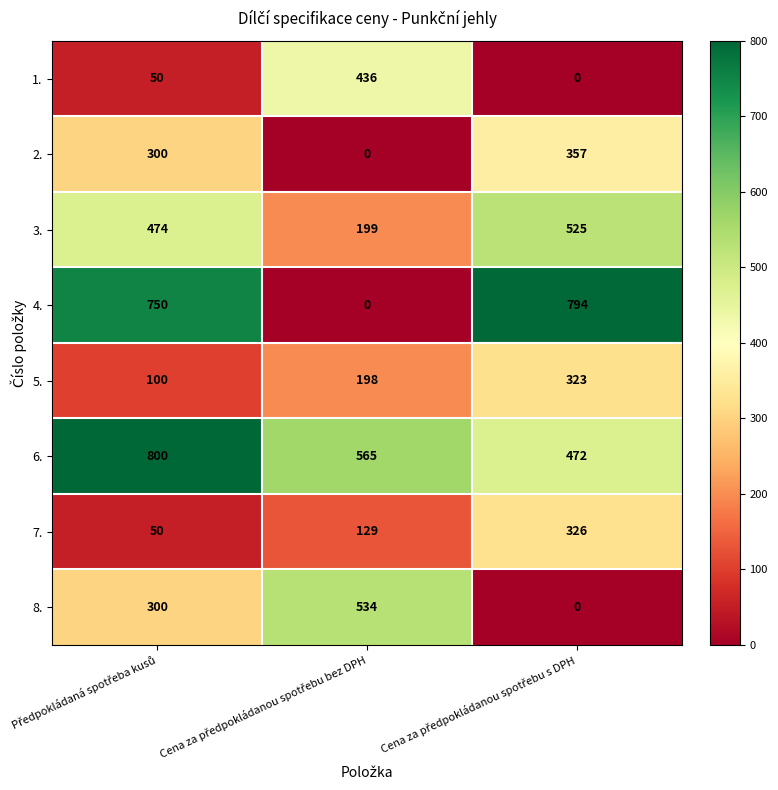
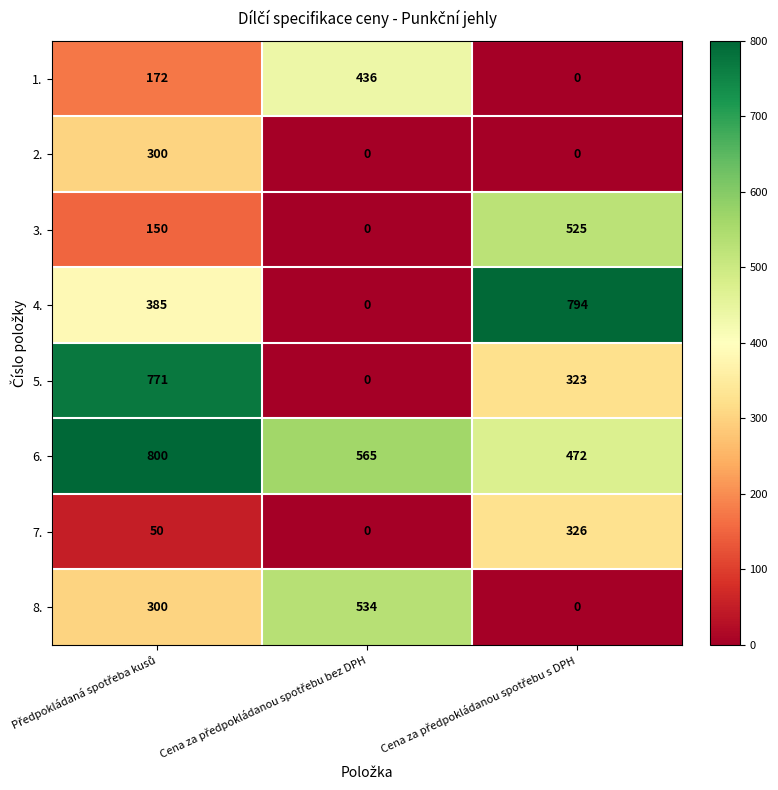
1., Předpokládaná spotřeba kusů: 50 -> 172
2., Cena za předpokládanou spotřebu s DPH: 357 -> 0
3., Předpokládaná spotřeba kusů: 474 -> 150
3., Cena za předpokládanou spotřebu bez DPH: 199 -> 0
4., Předpokládaná spotřeba kusů: 750 -> 385
5., Předpokládaná spotřeba kusů: 100 -> 771
5., Cena za předpokládanou spotřebu bez DPH: 198 -> 0
7., Cena za předpokládanou spotřebu bez DPH: 129 -> 0
